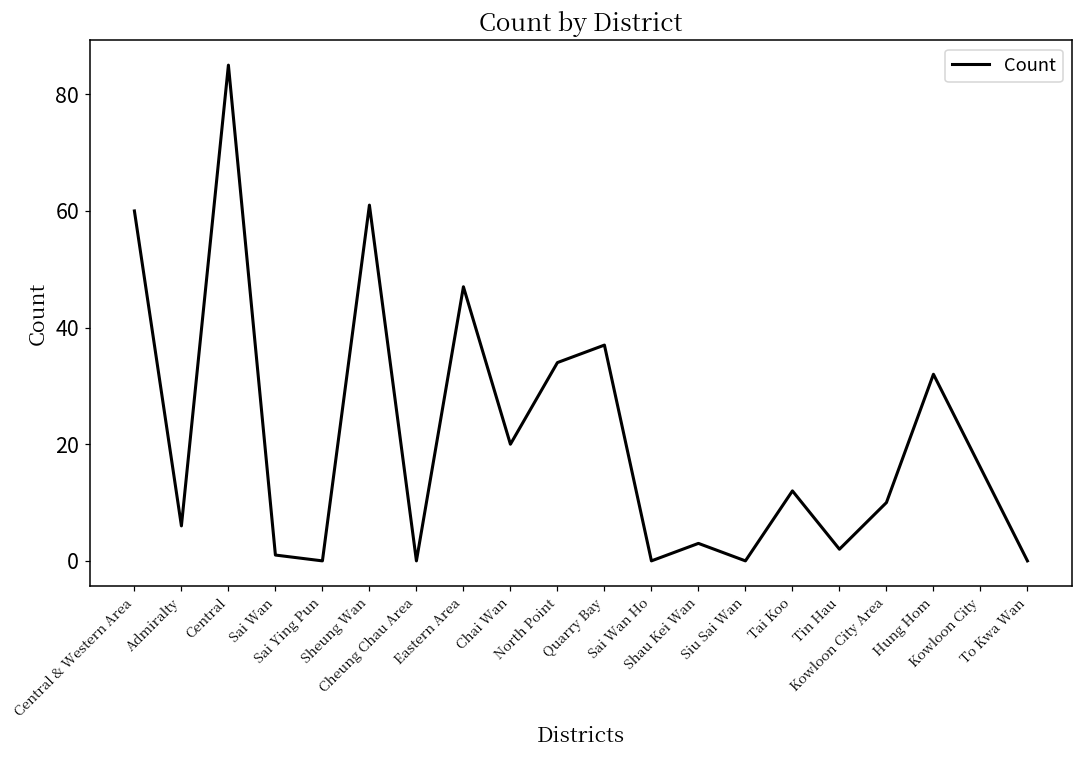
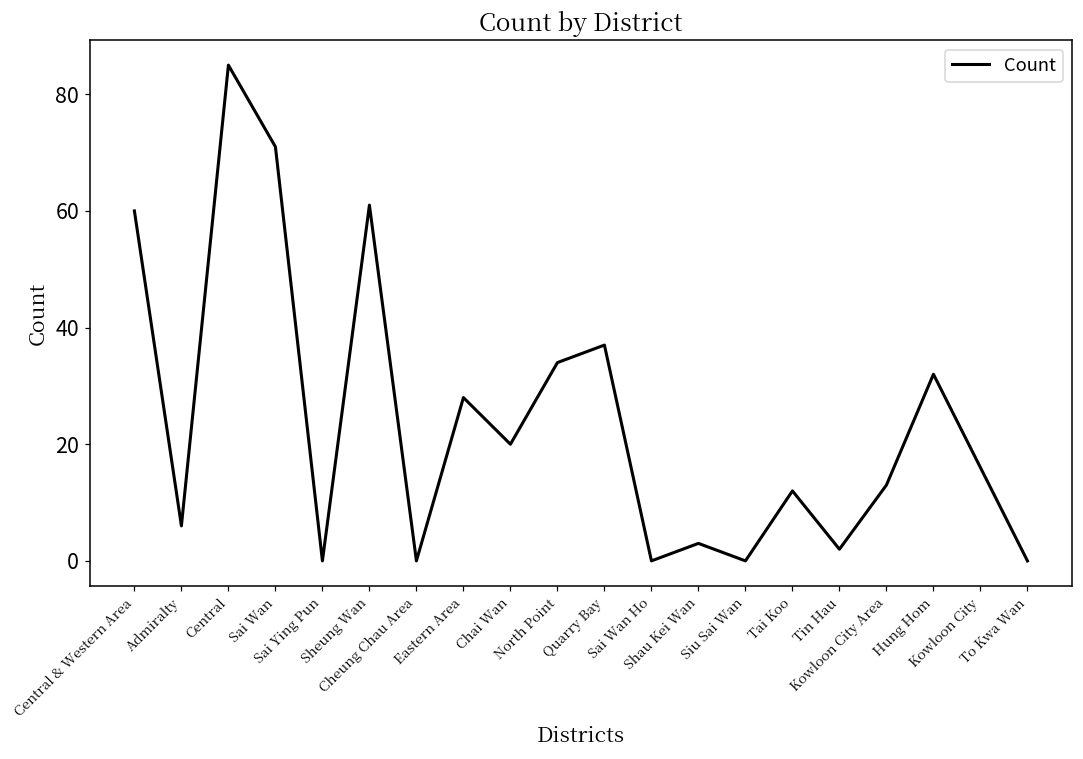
Sai Wan: 1 -> 71
Eastern Area: 47 -> 28
Kowloon City Area: 10 -> 13
